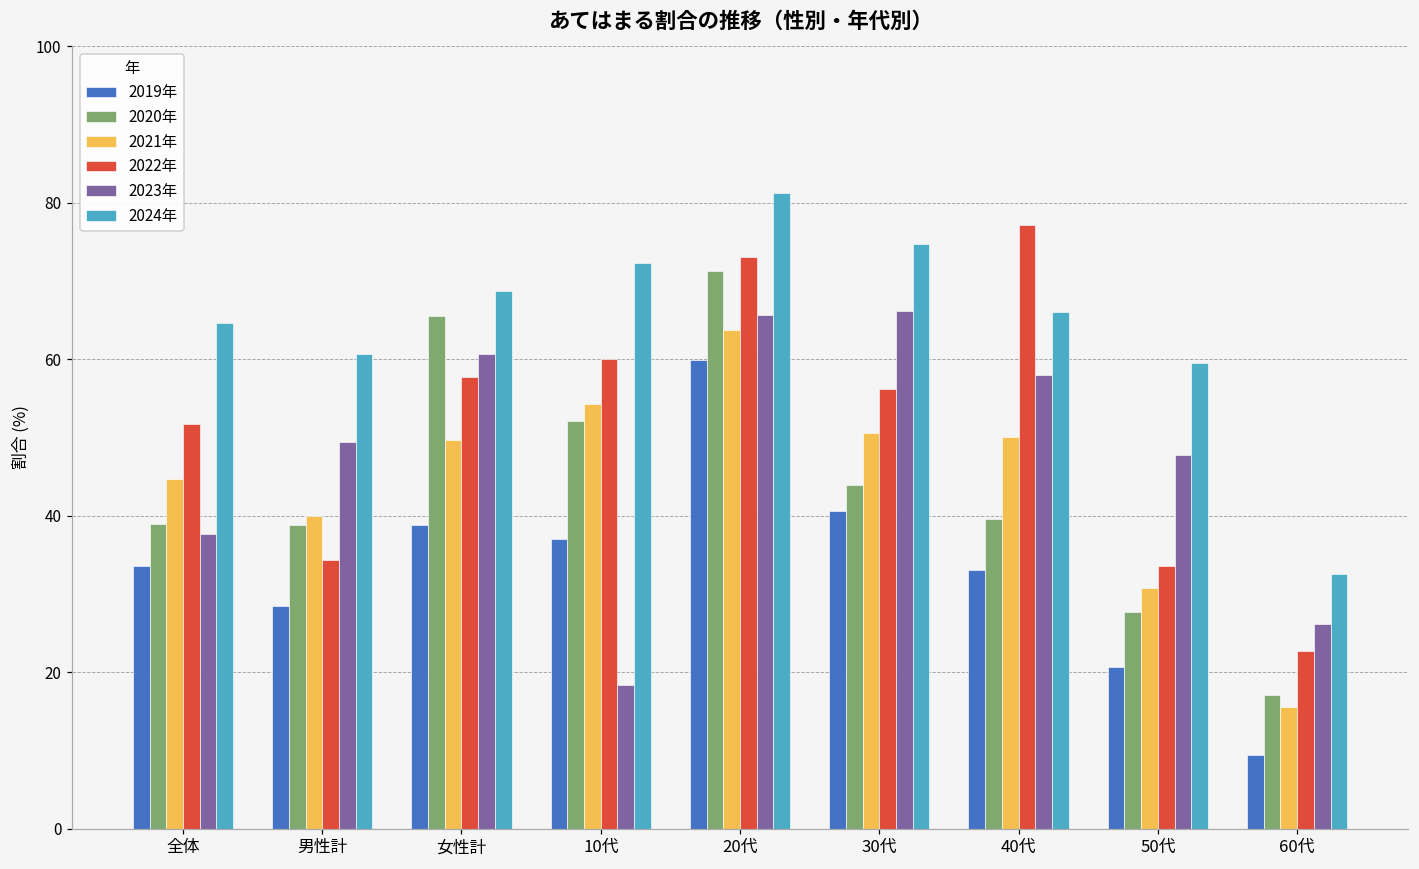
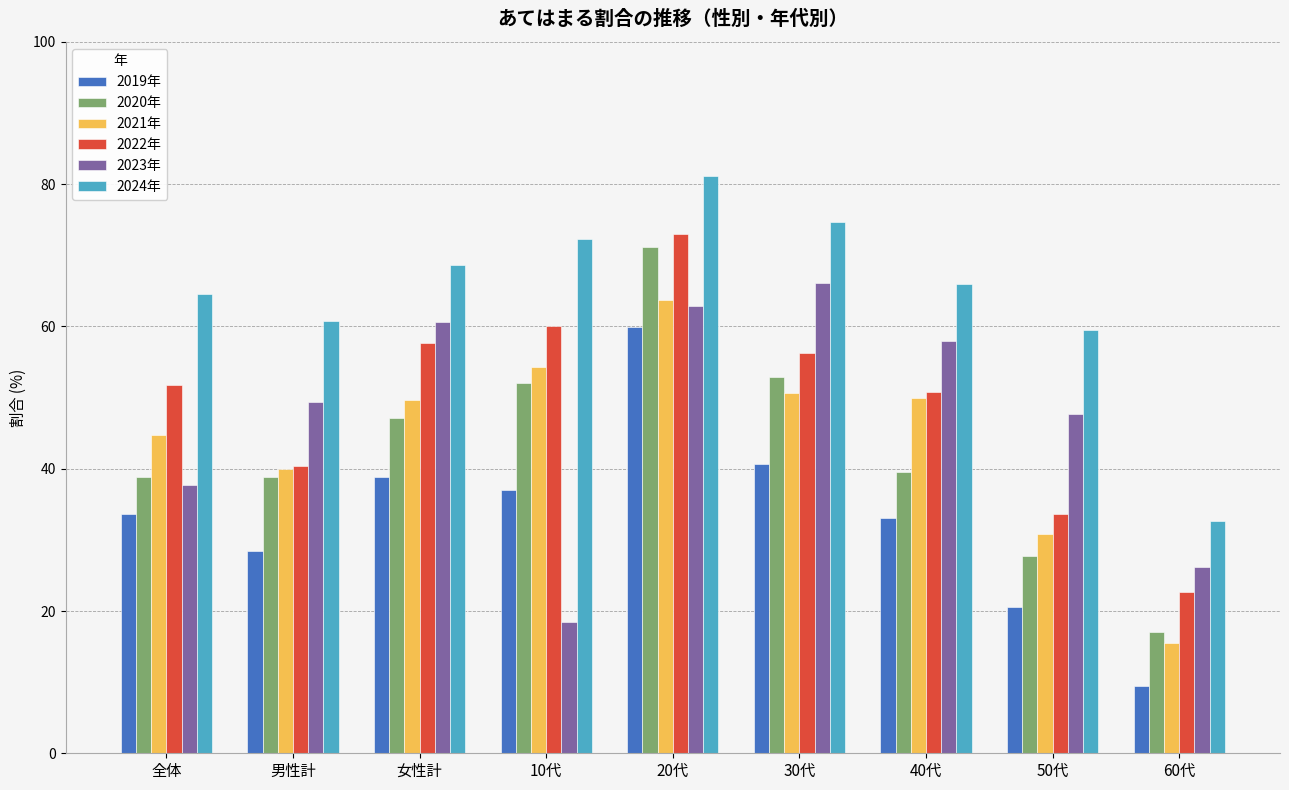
2022年, 男性計: 34 -> 40
2020年, 女性計: 66 -> 47
2023年, 20代: 66 -> 63
2020年, 30代: 44 -> 53
2022年, 40代: 77 -> 51
